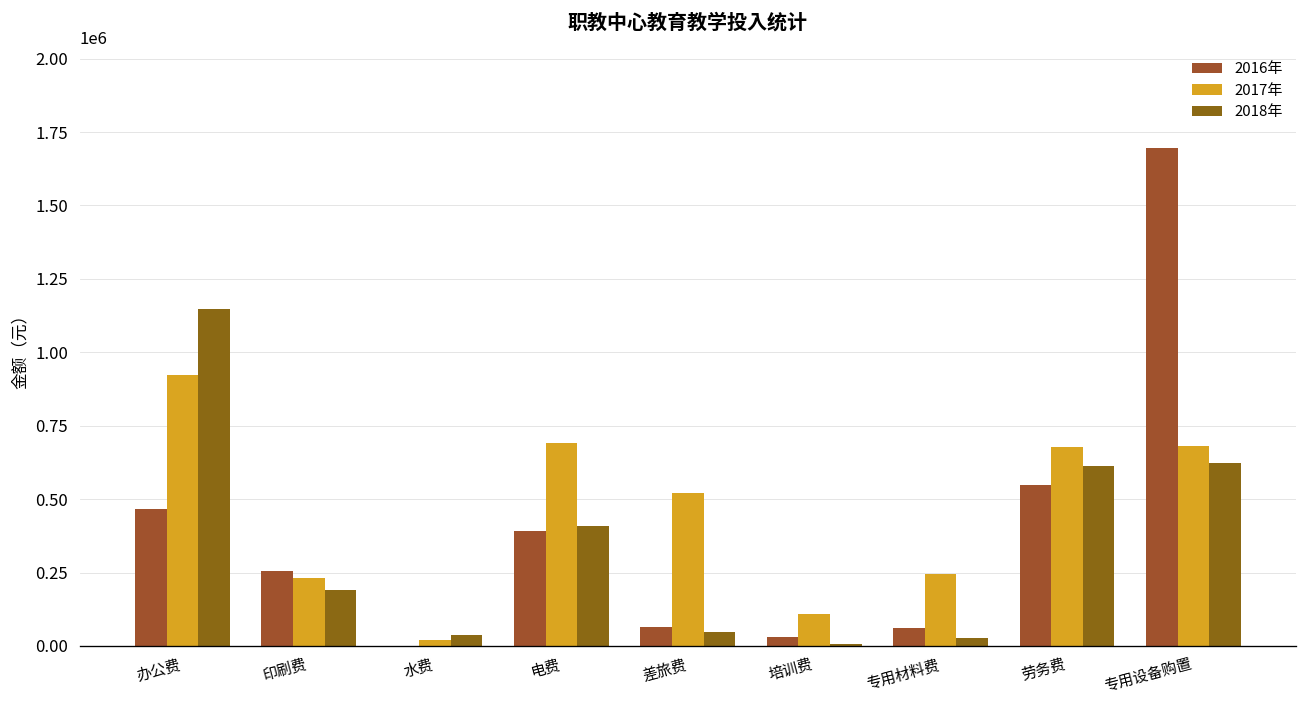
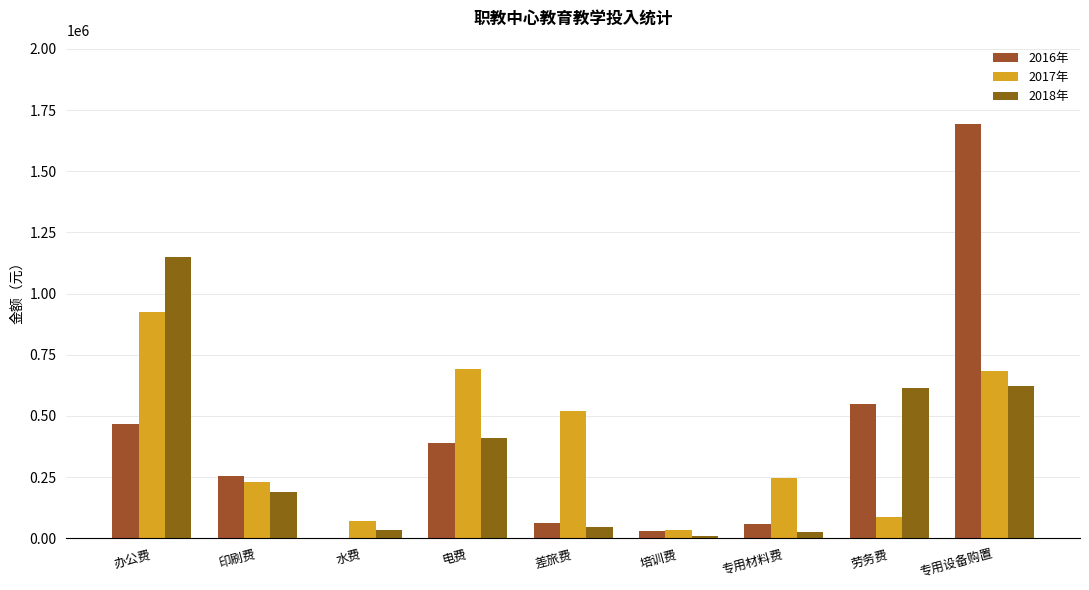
2017年, 水费: 20000 -> 70000
2017年, 培训费: 110000 -> 40000
2017年, 劳务费: 680000 -> 90000
